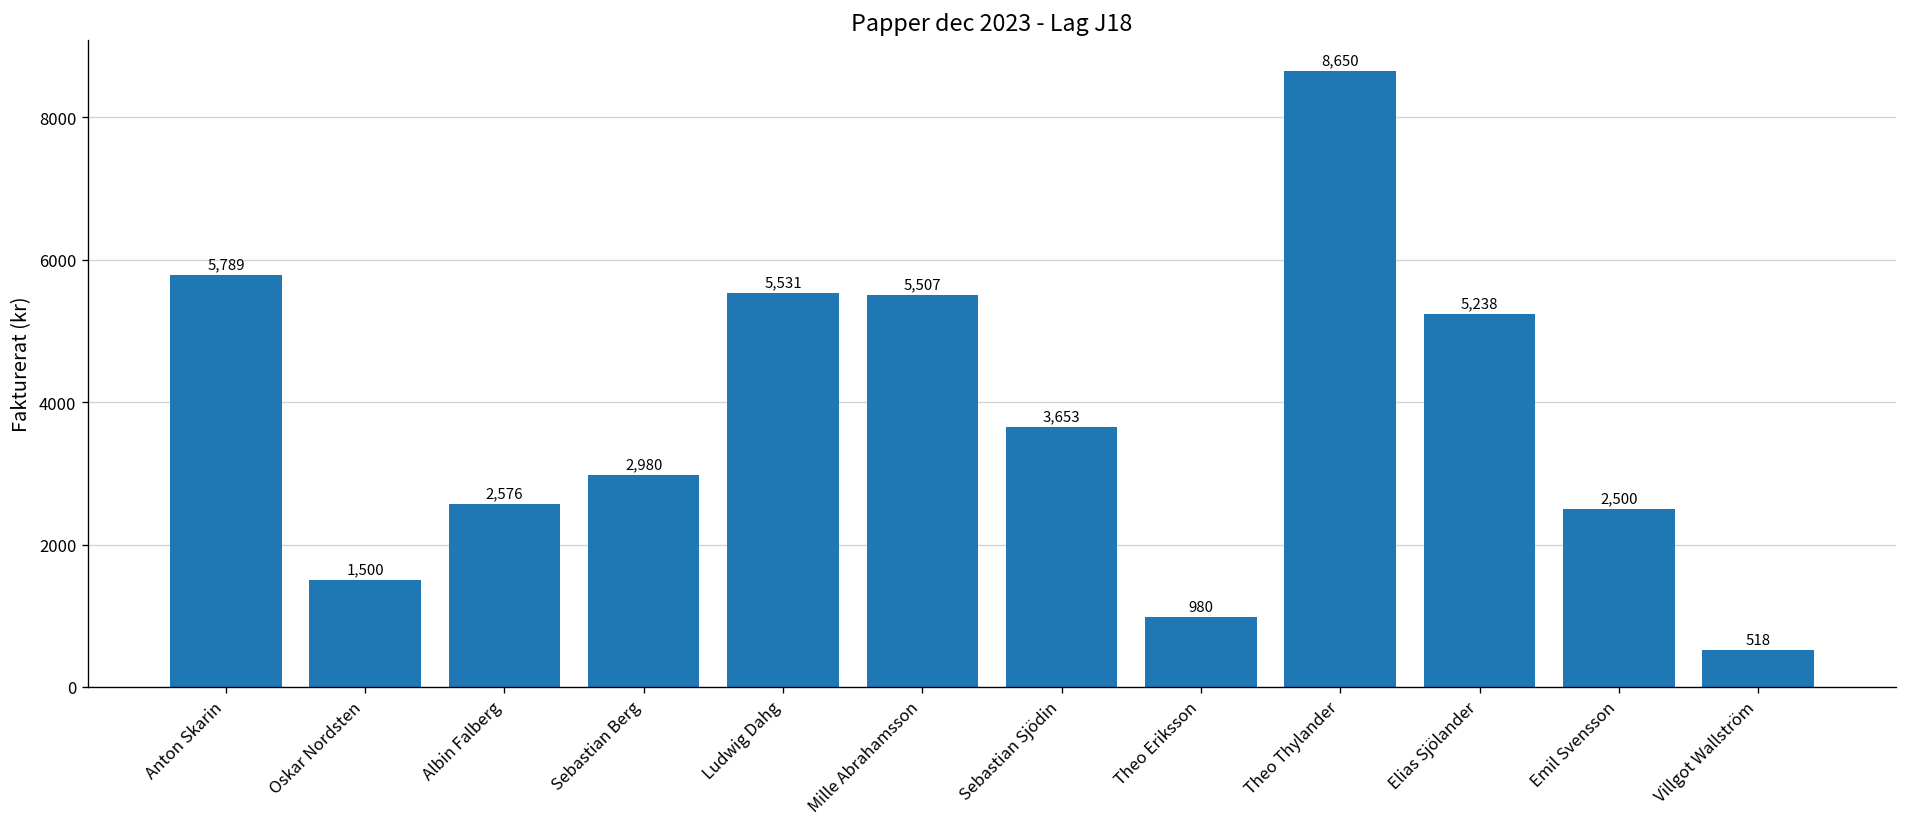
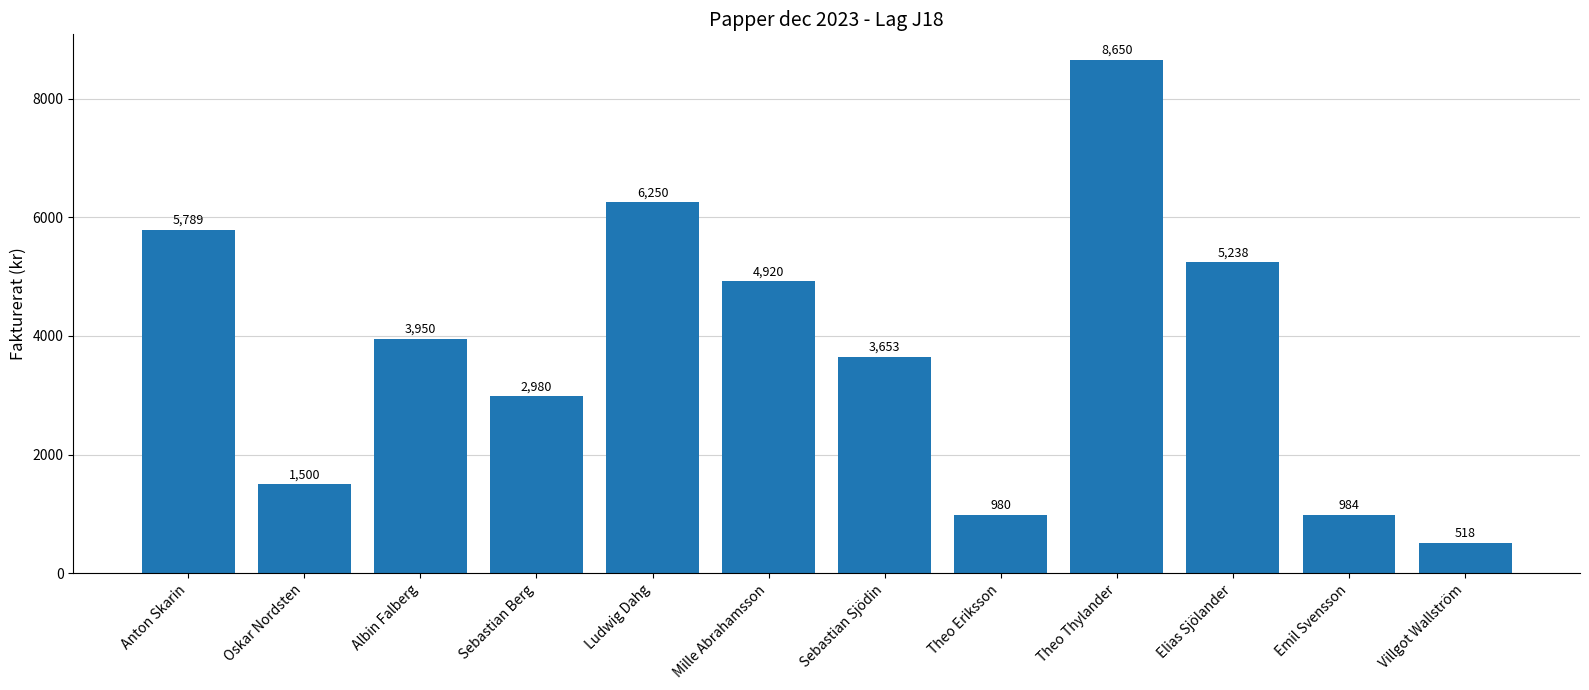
Albin Falberg: 2,576 -> 3,950
Ludwig Dahg: 5,531 -> 6,250
Mille Abrahamsson: 5,507 -> 4,920
Emil Svensson: 2,500 -> 984
